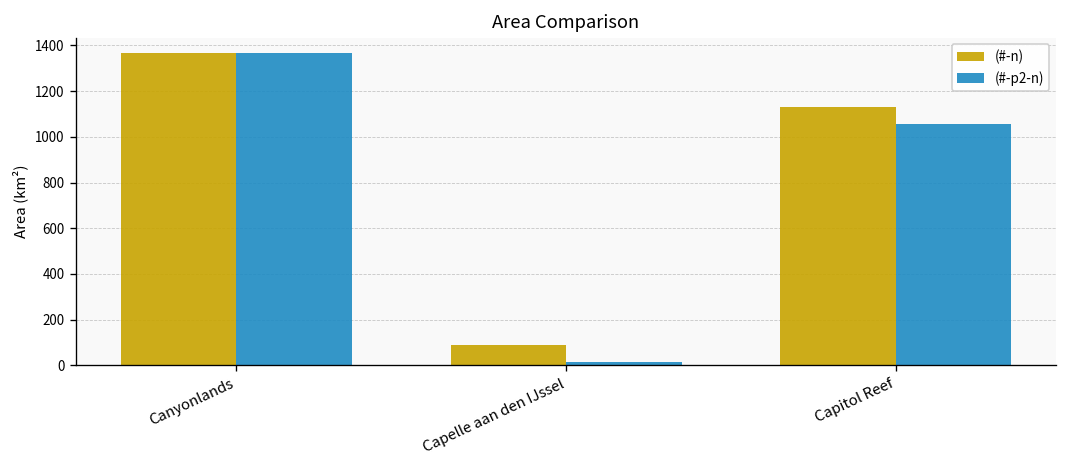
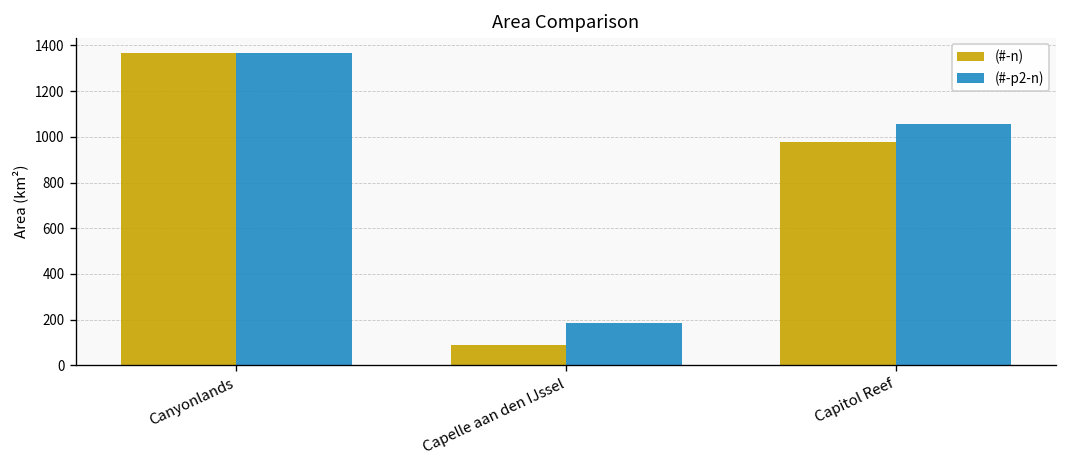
(#-p2-n), Capelle aan den IJssel: 20 -> 180
(#-n), Capitol Reef: 1130 -> 980
